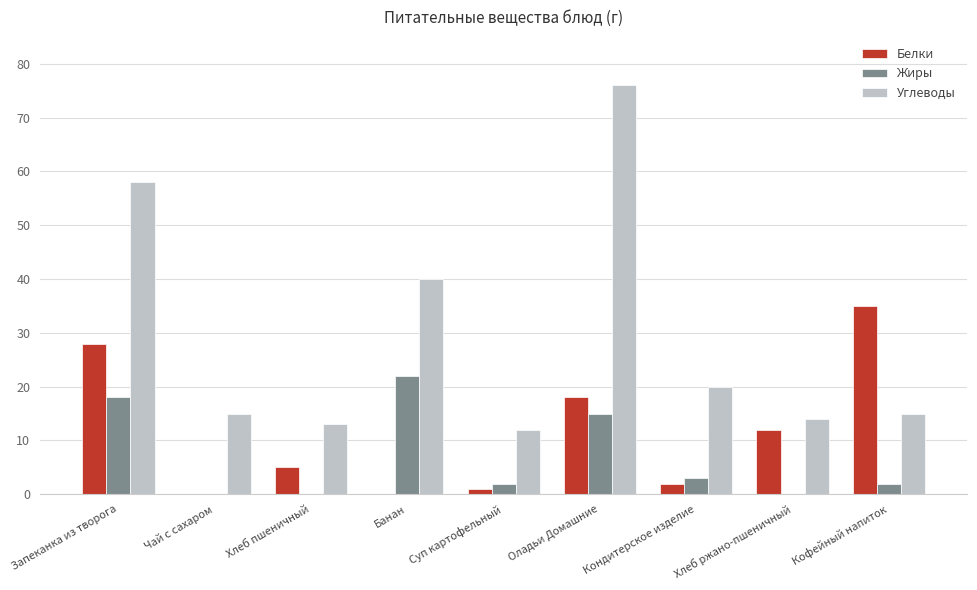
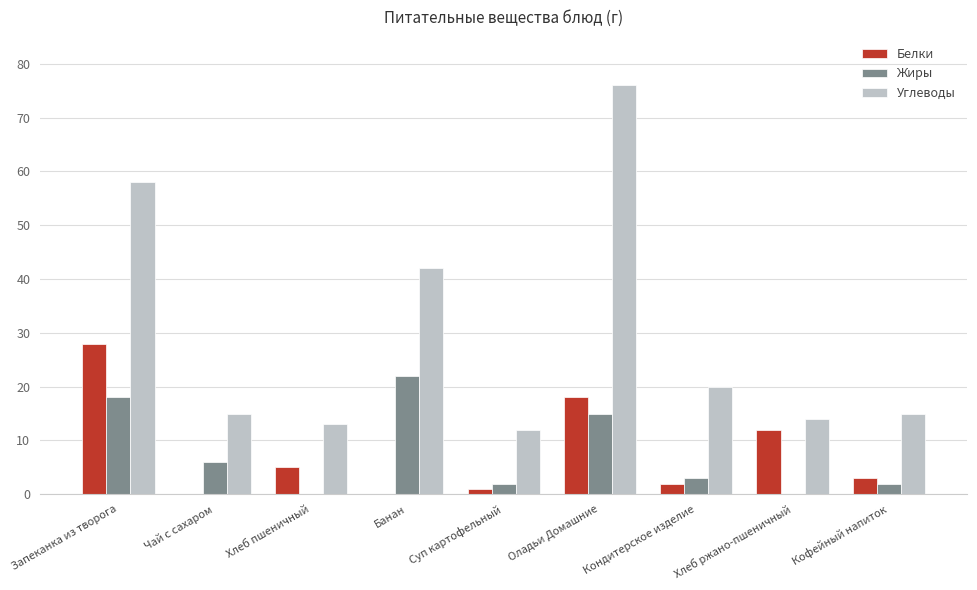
Жиры, Чай с сахаром: 0 -> 6
Углеводы, Банан: 40 -> 42
Белки, Кофейный напиток: 35 -> 3
